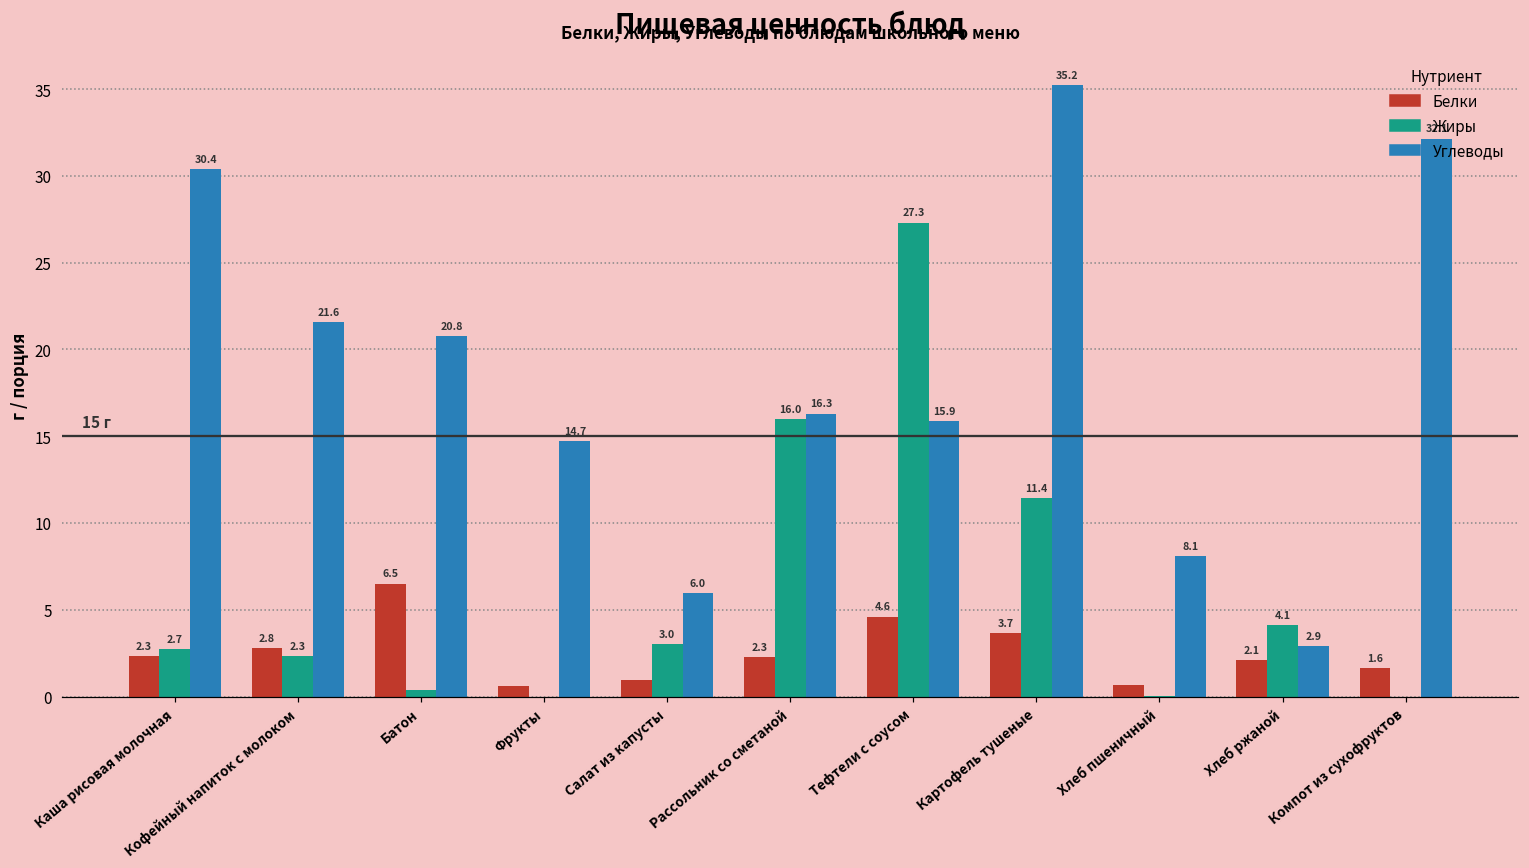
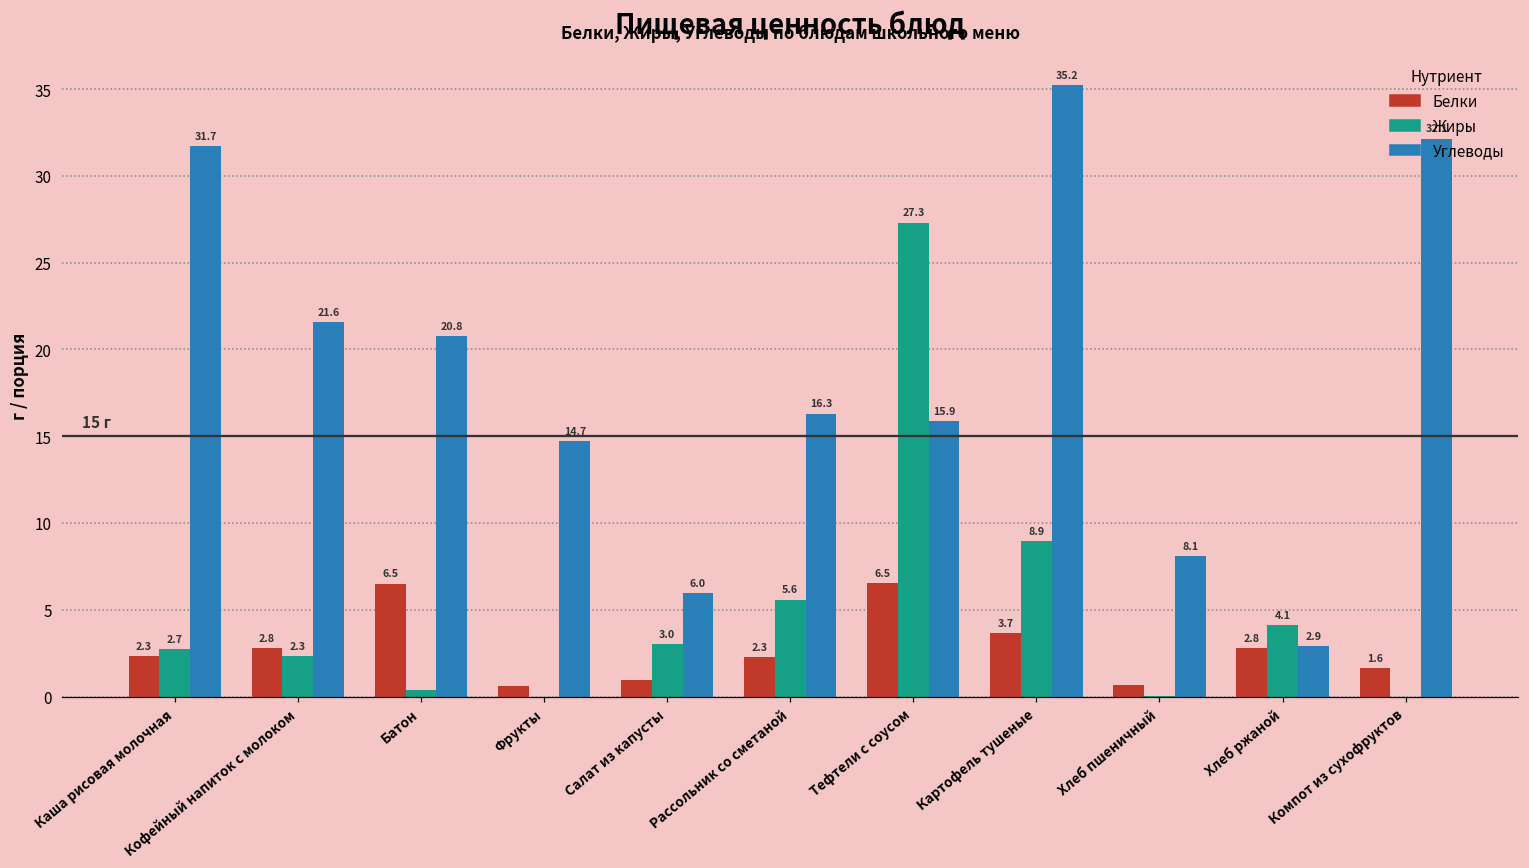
Углеводы, Каша рисовая молочная: 30.4 -> 31.7
Жиры, Рассольник со сметаной: 16.0 -> 5.6
Белки, Тефтели с соусом: 4.6 -> 6.5
Жиры, Картофель тушеные: 11.4 -> 8.9
Белки, Хлеб ржаной: 2.1 -> 2.8
